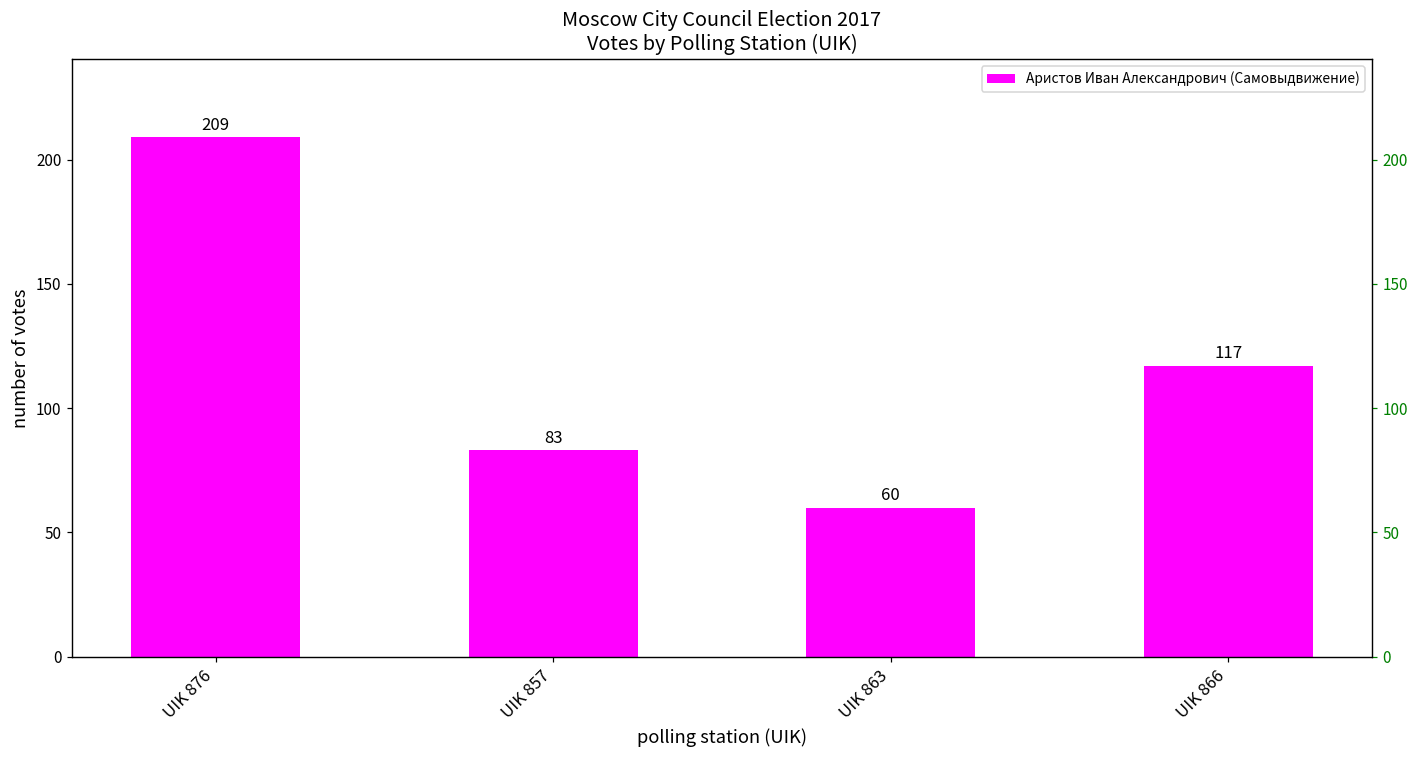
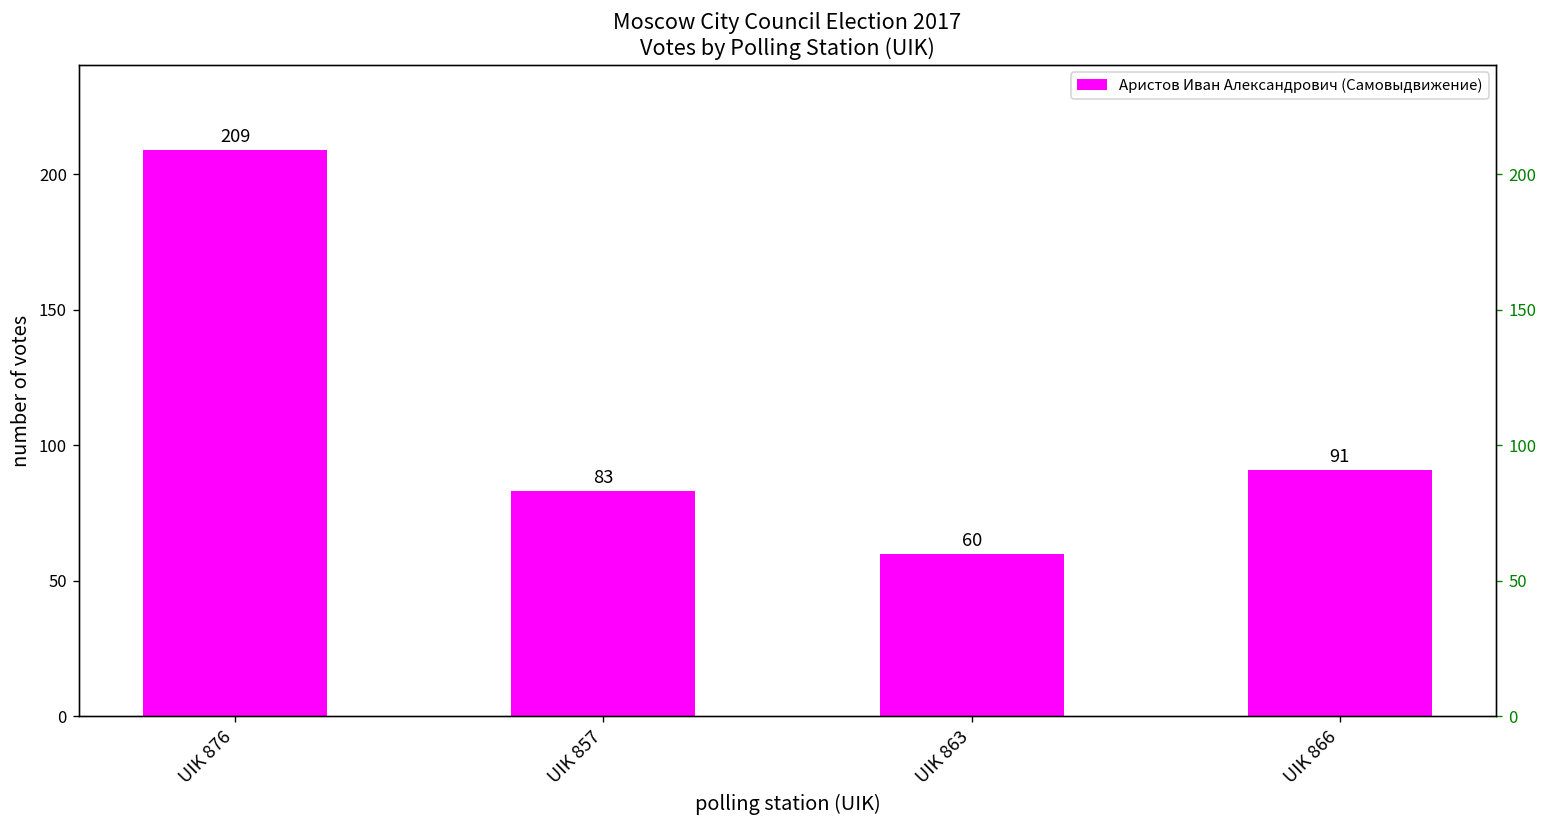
UIK 866: 117 -> 91
